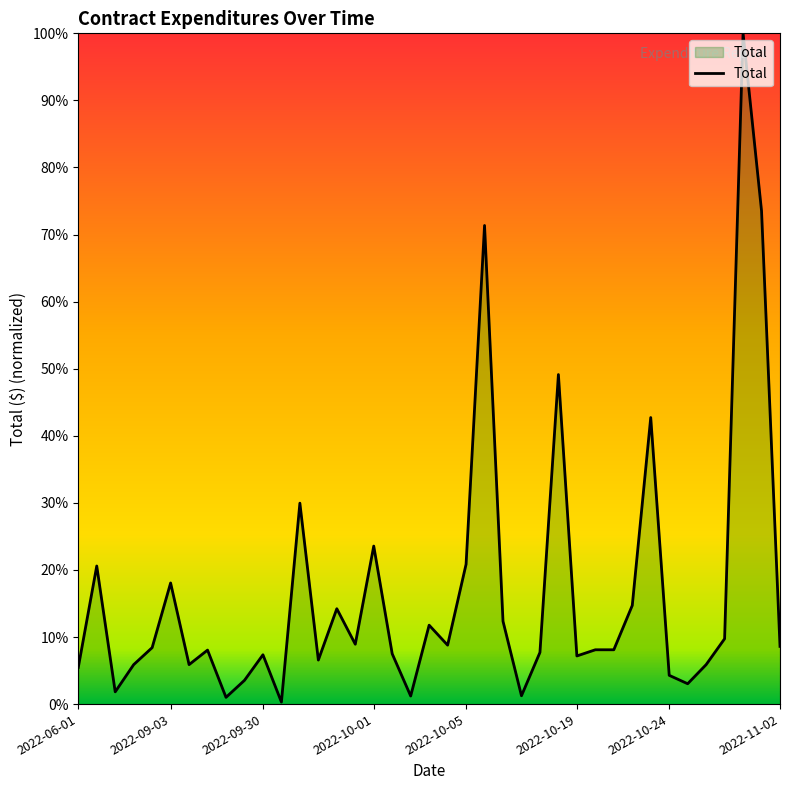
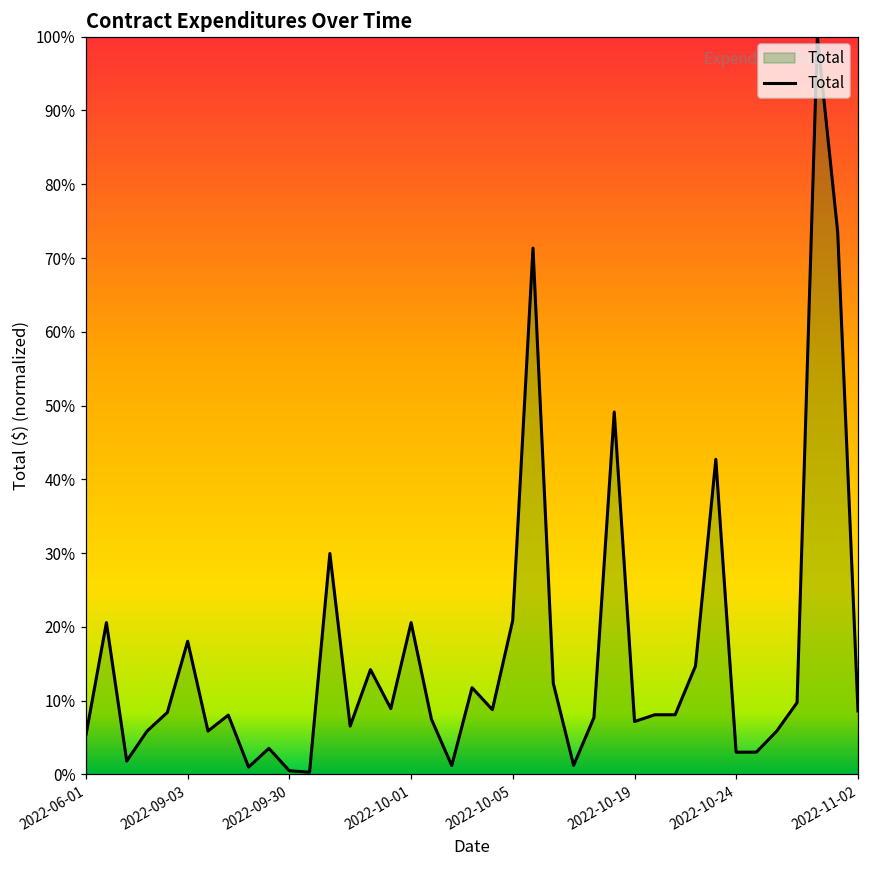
2022-09-30: 7% -> 1%
2022-10-01: 24% -> 21%
2022-10-24: 4% -> 3%
